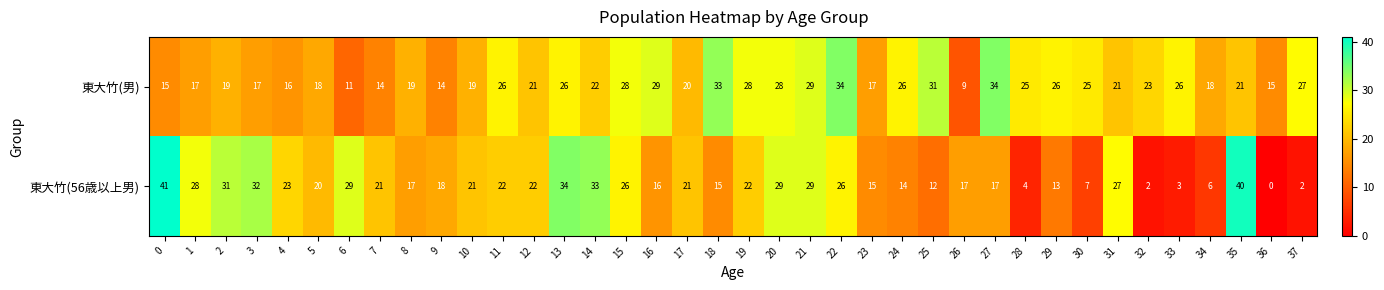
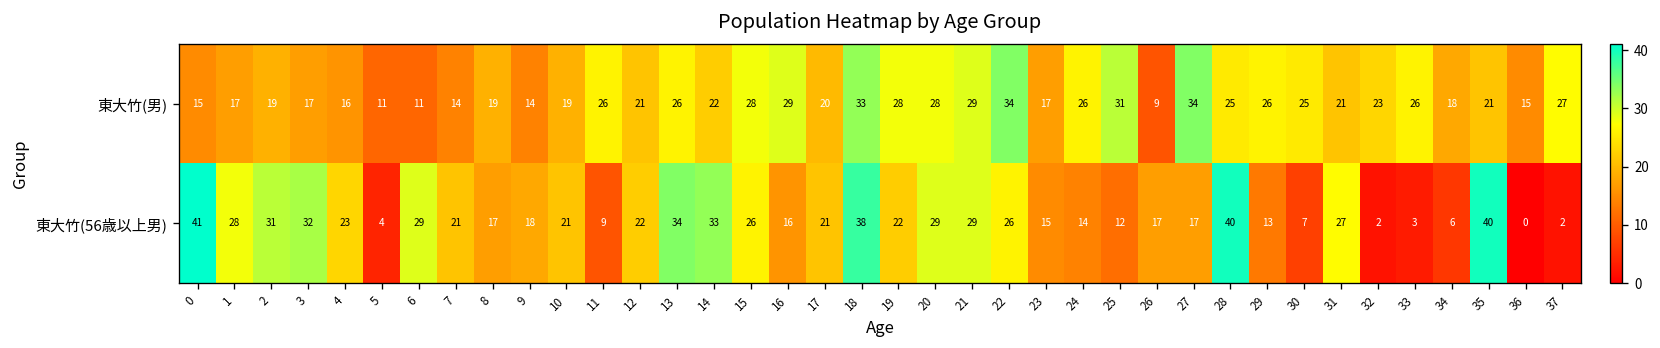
東大竹(男), 5: 18 -> 11
東大竹(56歳以上男), 5: 20 -> 4
東大竹(56歳以上男), 11: 22 -> 9
東大竹(56歳以上男), 18: 15 -> 38
東大竹(56歳以上男), 28: 4 -> 40
